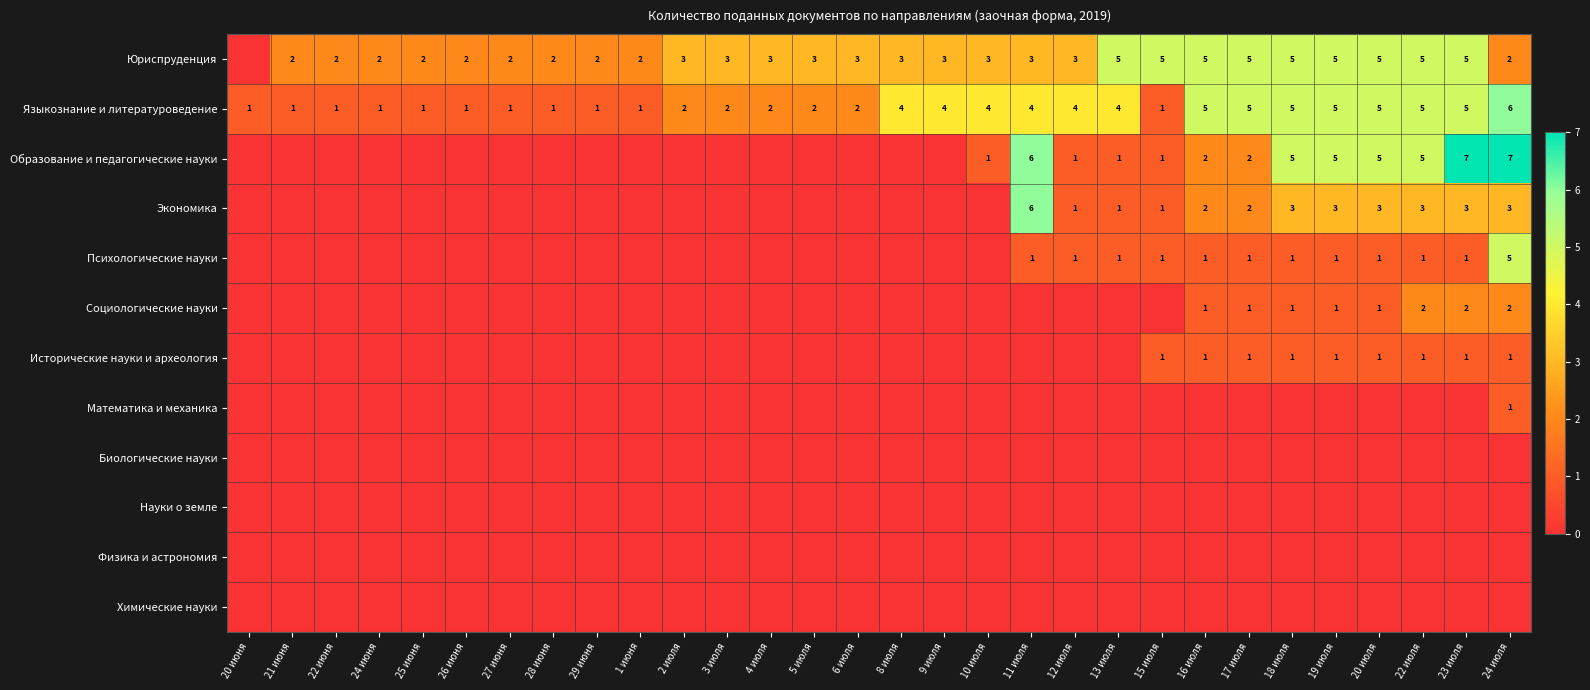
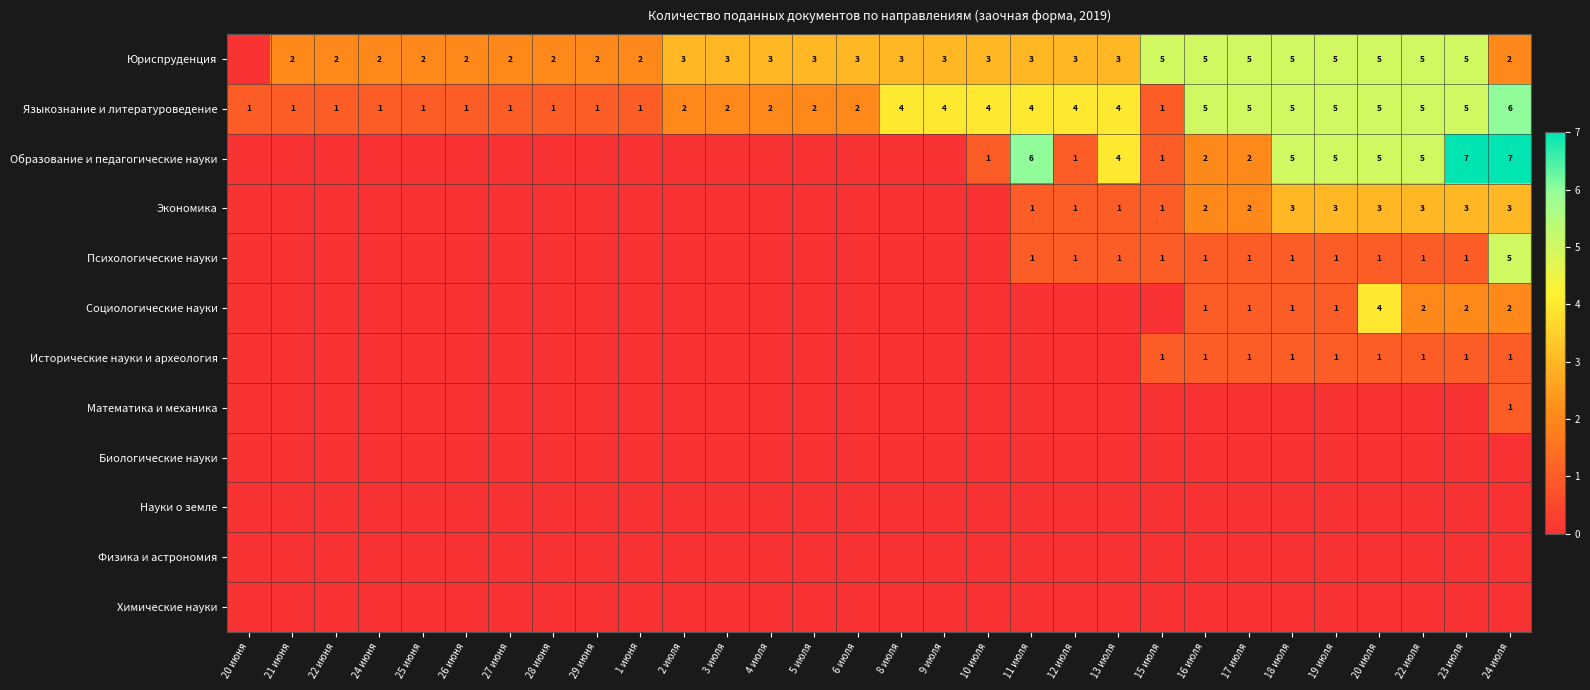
Юриспруденция, 13 июля: 5 -> 3
Образование и педагогические науки, 13 июля: 1 -> 4
Экономика, 11 июля: 6 -> 1
Социологические науки, 20 июля: 1 -> 4
